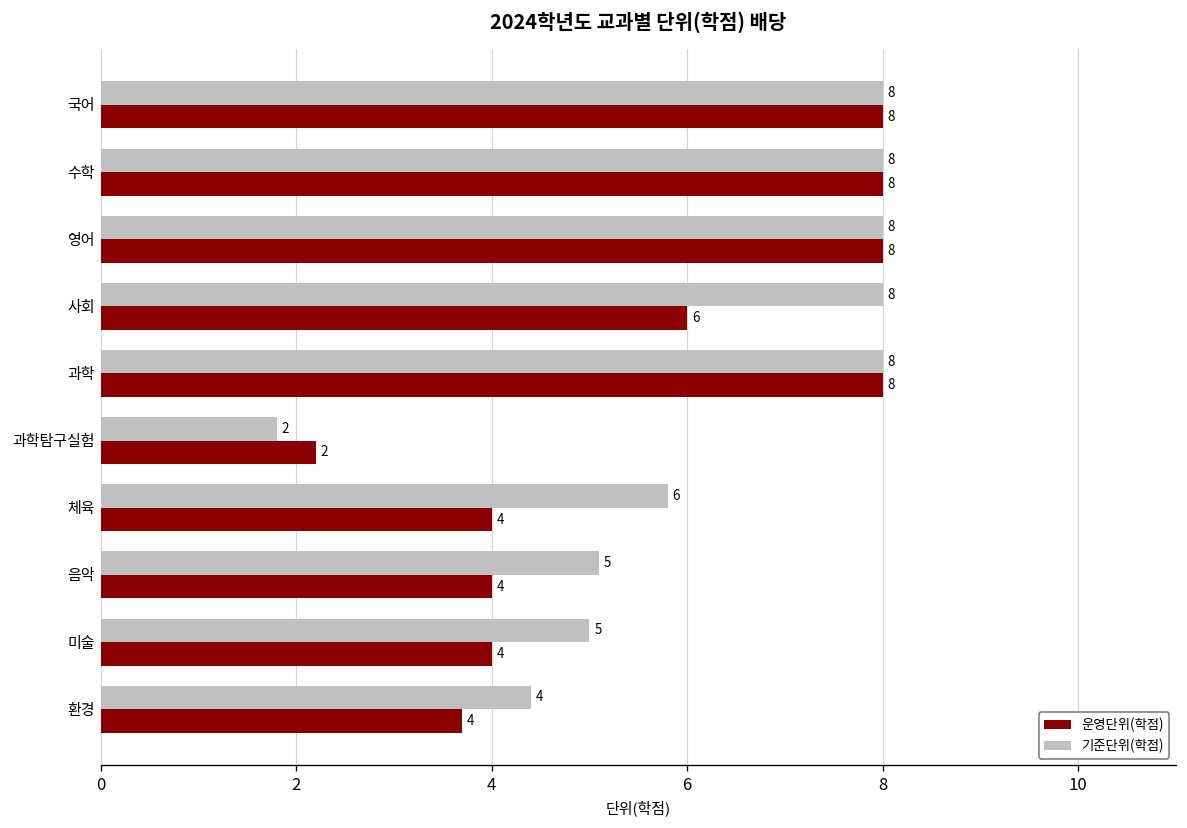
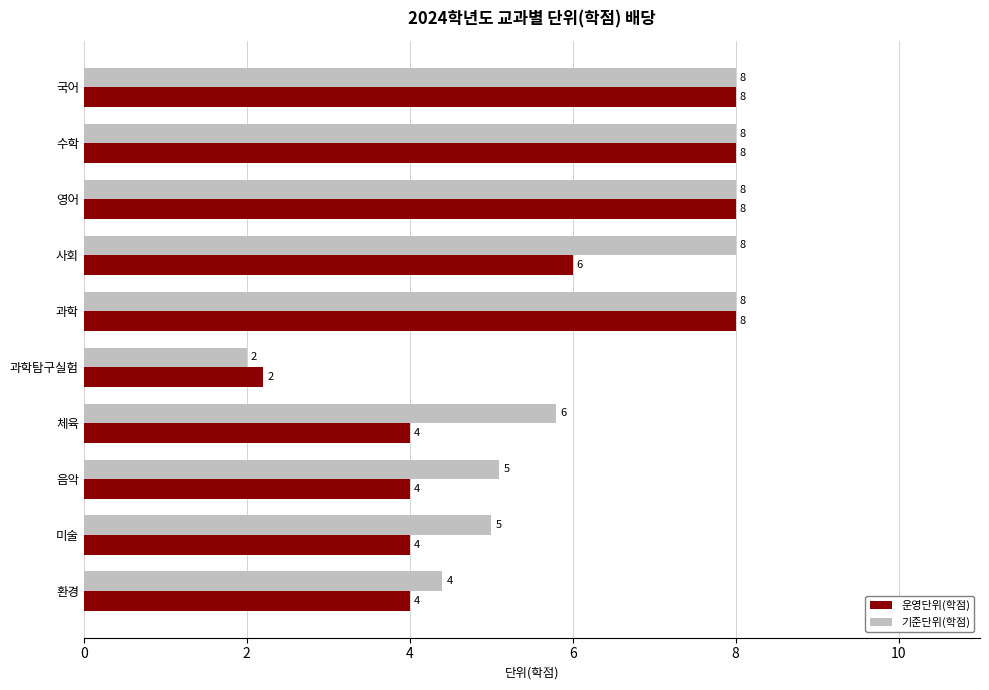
기준단위(학점), 과학탐구실험: 1.8 -> 2.0
운영단위(학점), 환경: 3.7 -> 4.0
